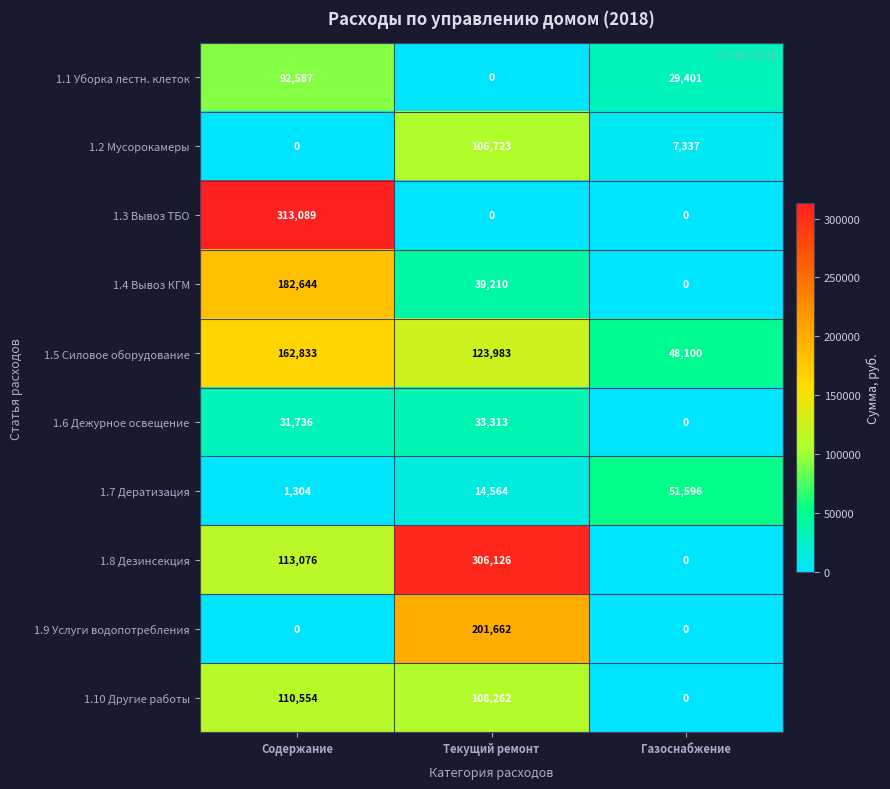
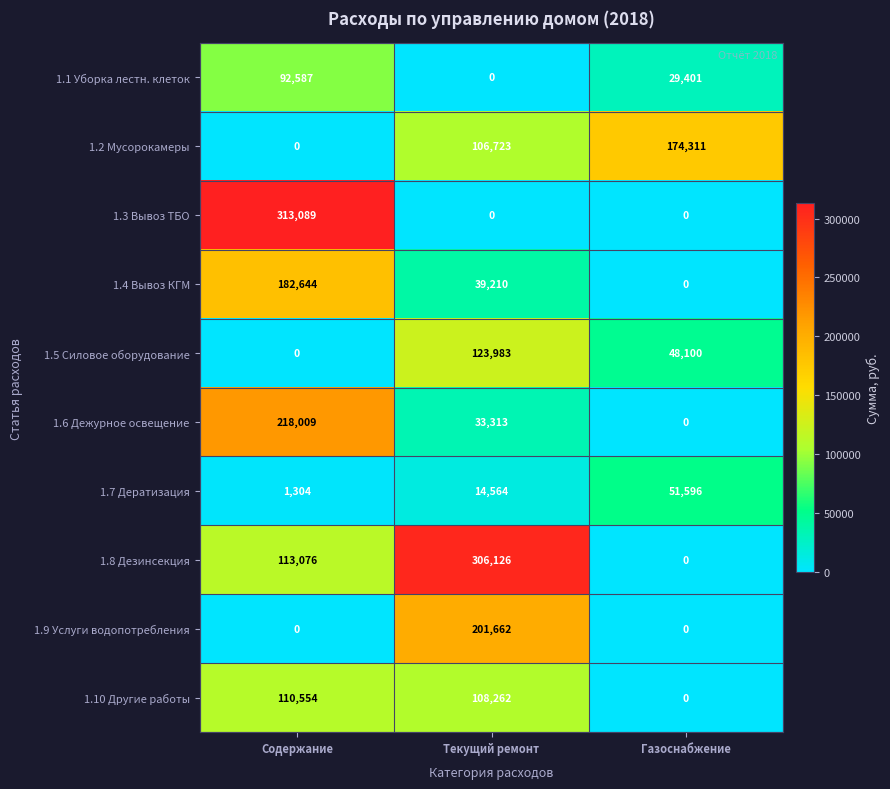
1.2 Мусорокамеры, Газоснабжение: 7,337 -> 174,311
1.5 Силовое оборудование, Содержание: 162,833 -> 0
1.6 Дежурное освещение, Содержание: 31,736 -> 218,009
